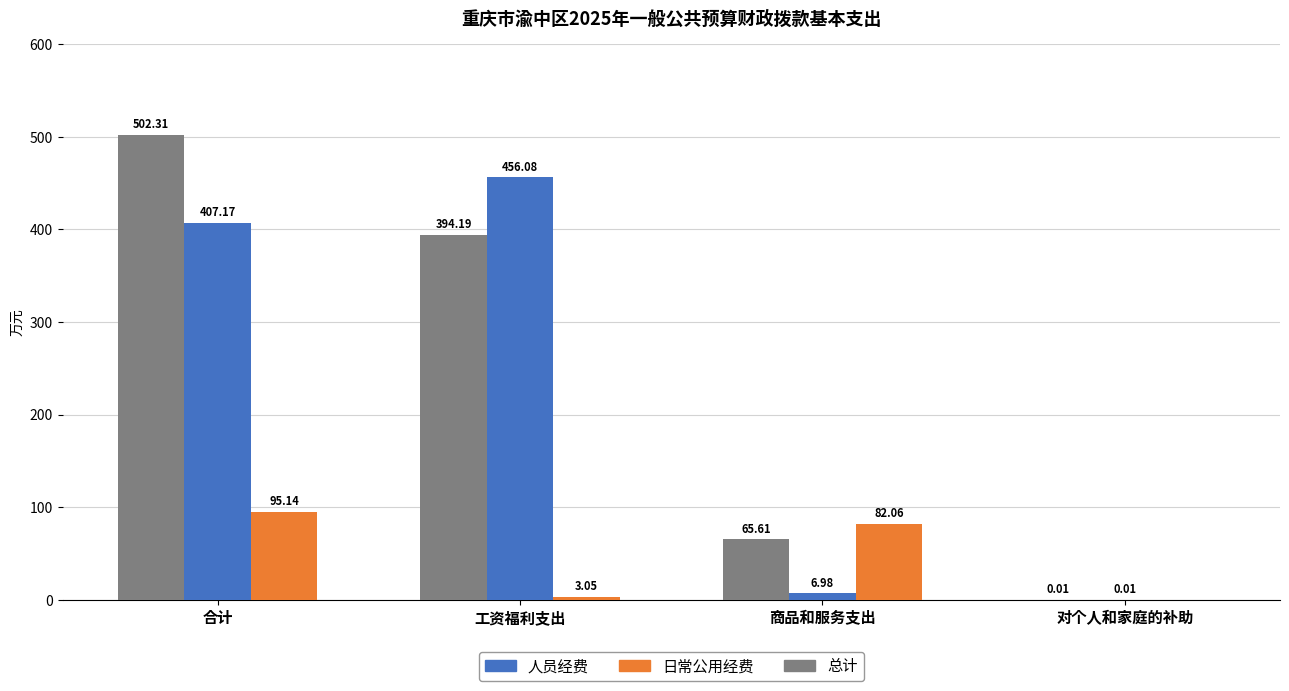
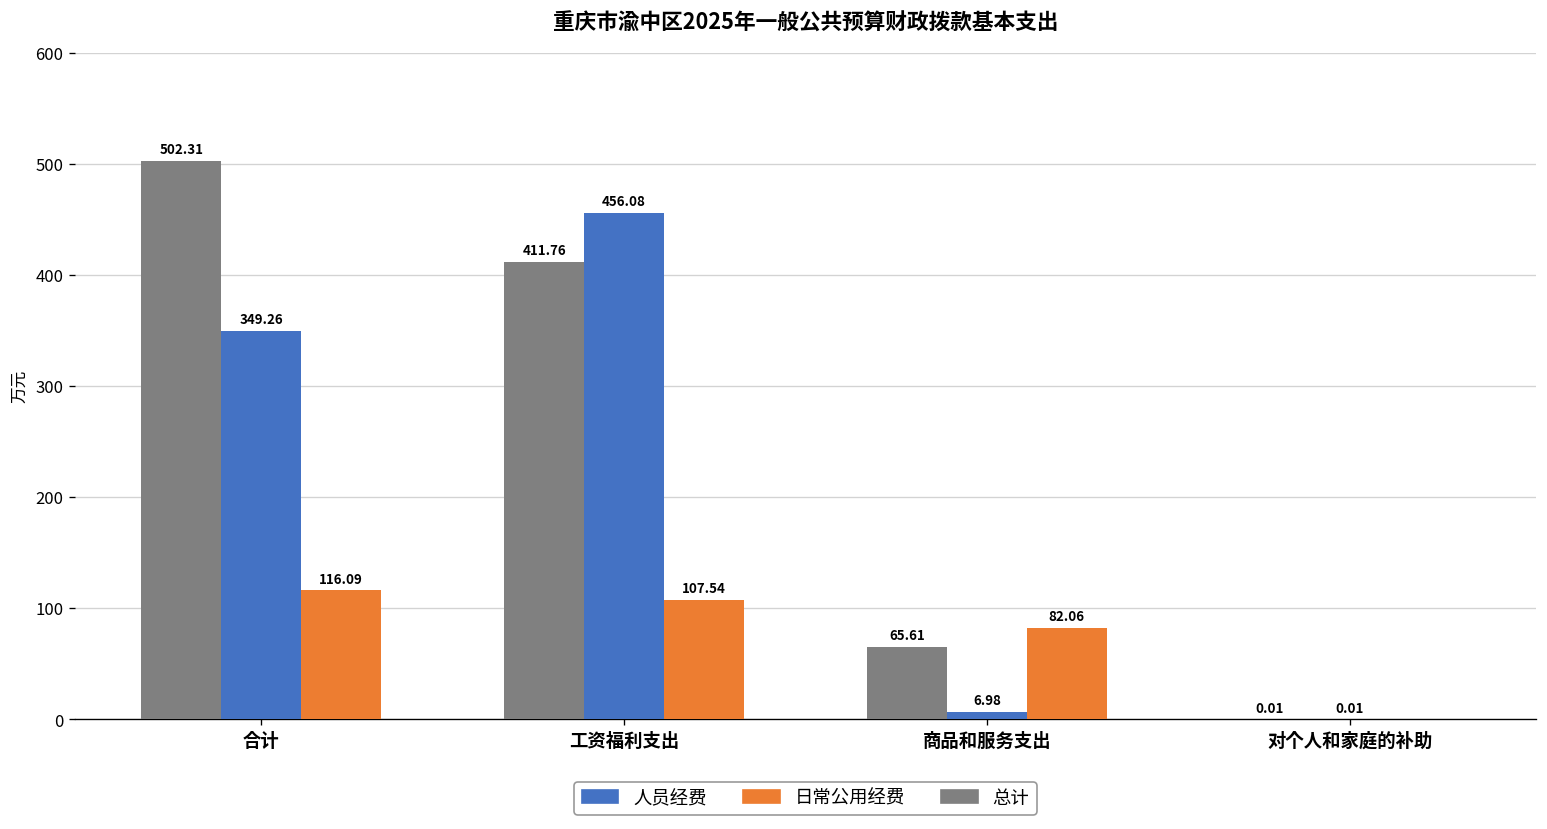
人员经费, 合计: 407.17 -> 349.26
日常公用经费, 合计: 95.14 -> 116.09
总计, 工资福利支出: 394.19 -> 411.76
日常公用经费, 工资福利支出: 3.05 -> 107.54
